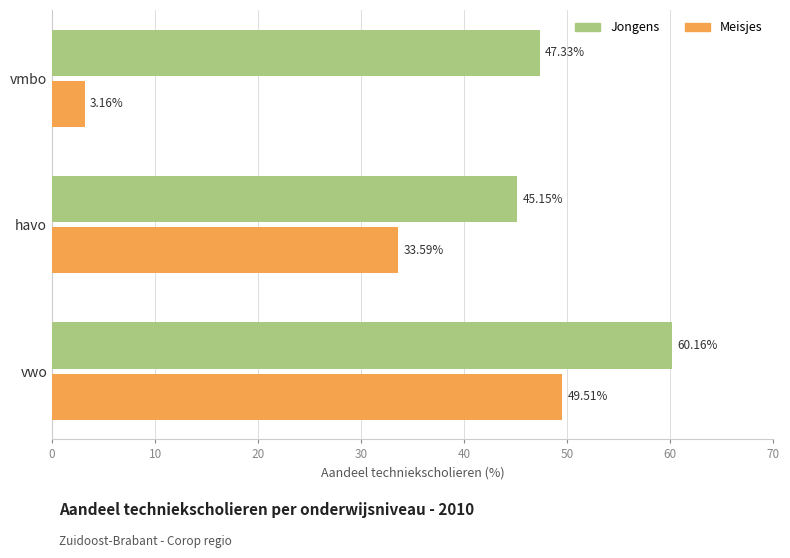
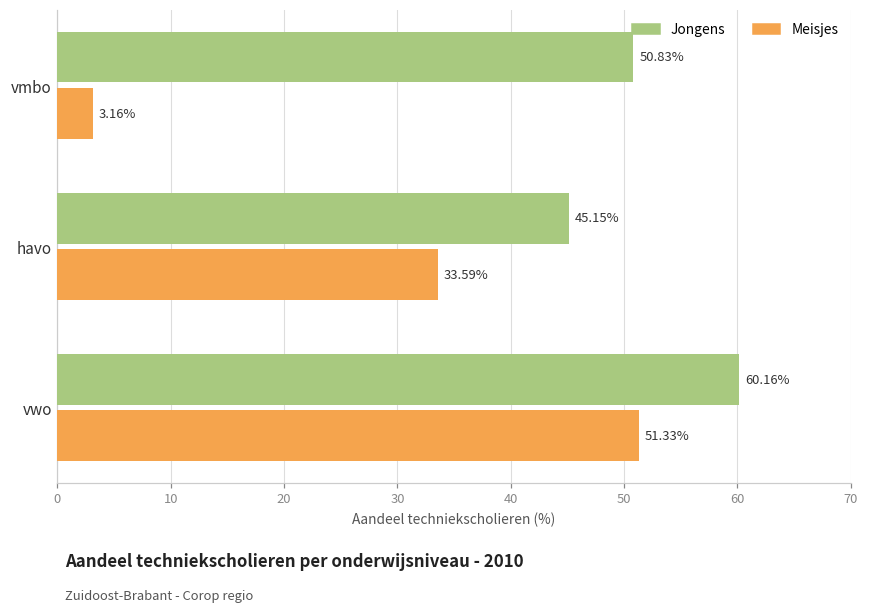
Jongens, vmbo: 47.33% -> 50.83%
Meisjes, vwo: 49.51% -> 51.33%
